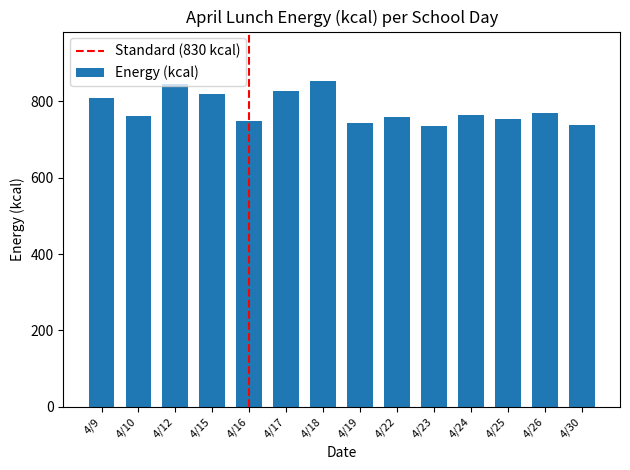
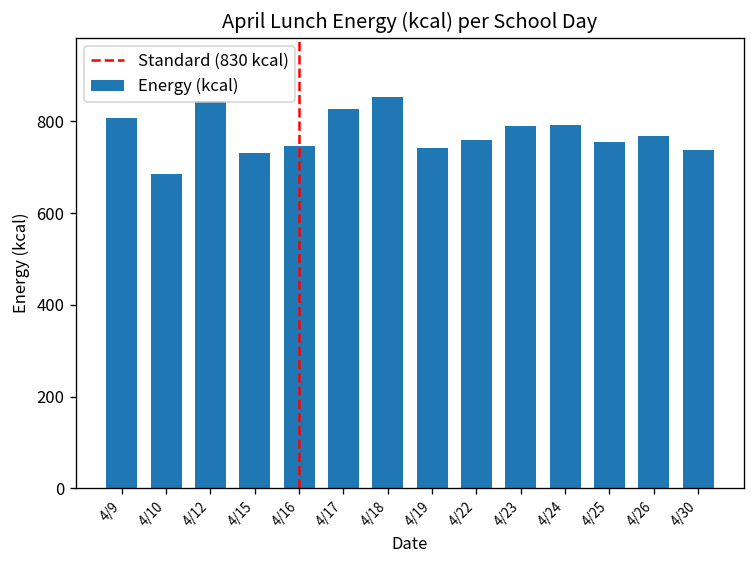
4/10: 760 -> 690
4/15: 820 -> 730
4/23: 730 -> 790
4/24: 760 -> 790
